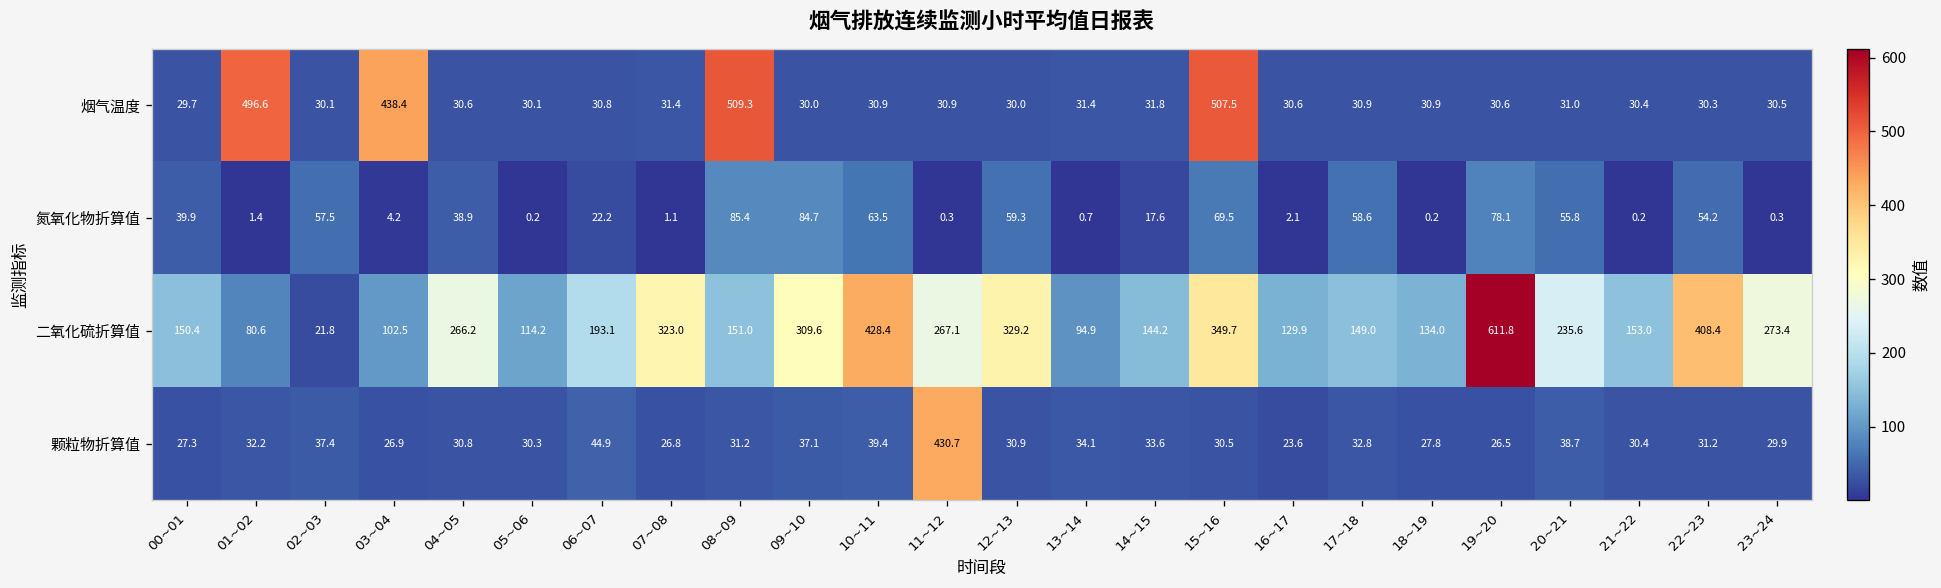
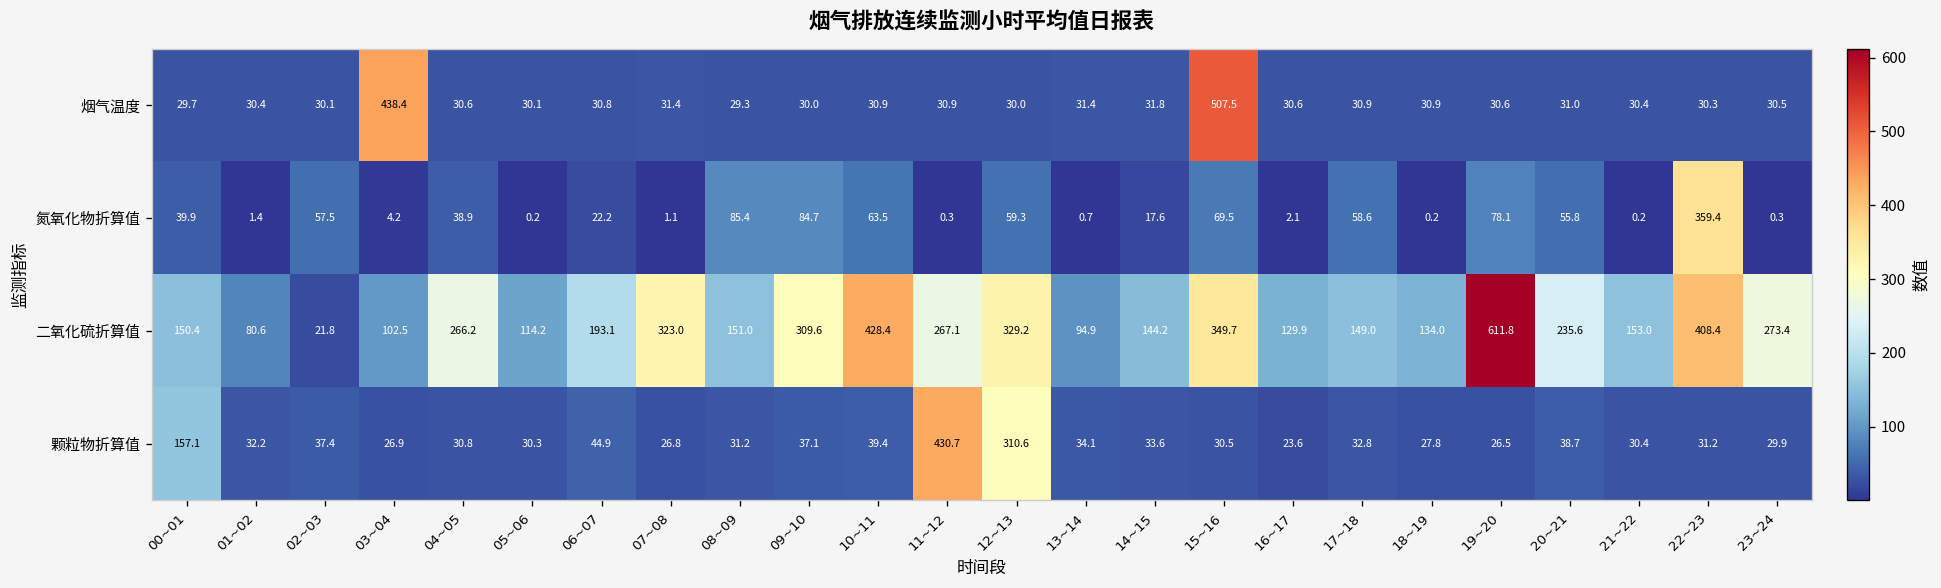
烟气温度, 01~02: 496.6 -> 30.4
烟气温度, 08~09: 509.3 -> 29.3
氮氧化物折算值, 22~23: 54.2 -> 359.4
颗粒物折算值, 00~01: 27.3 -> 157.1
颗粒物折算值, 12~13: 30.9 -> 310.6
